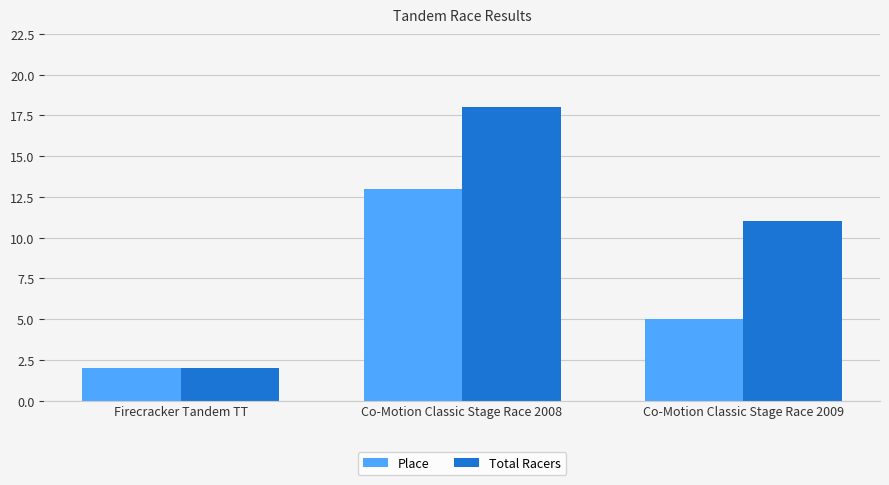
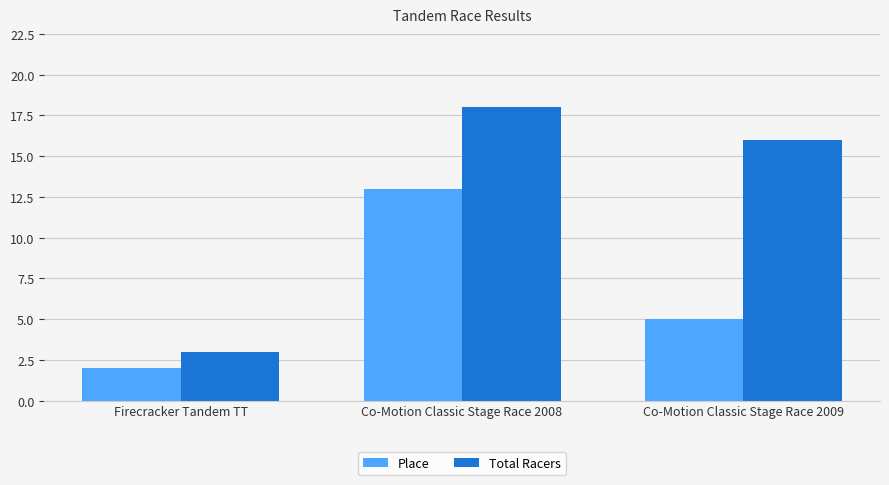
Total Racers, Firecracker Tandem TT: 2 -> 3
Total Racers, Co-Motion Classic Stage Race 2009: 11 -> 16
